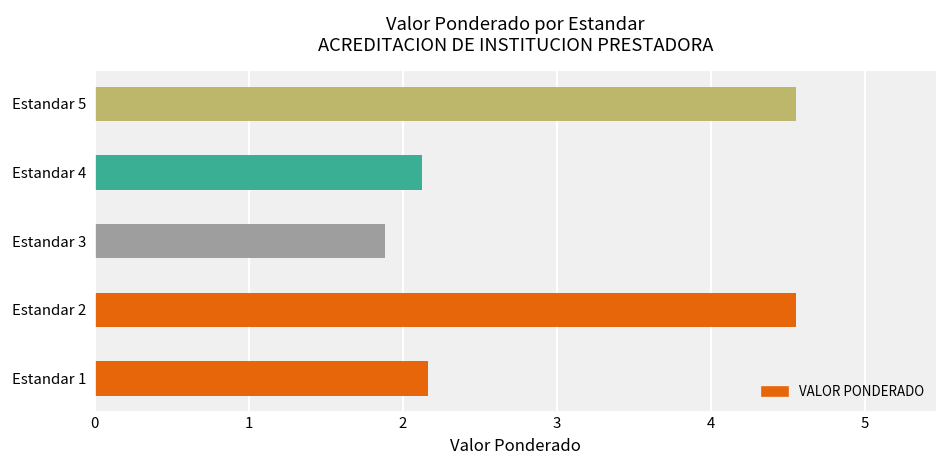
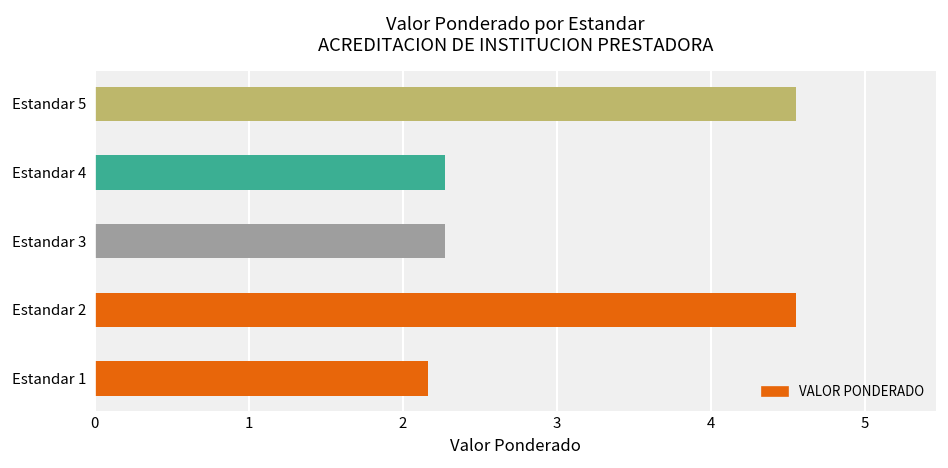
Estandar 4: 2.12 -> 2.28
Estandar 3: 1.88 -> 2.28
